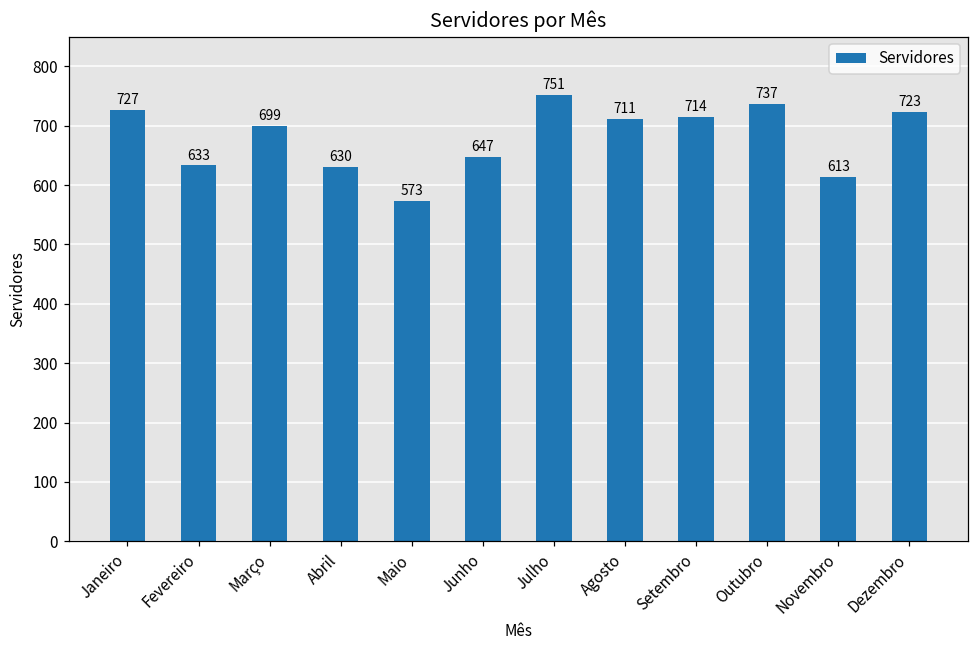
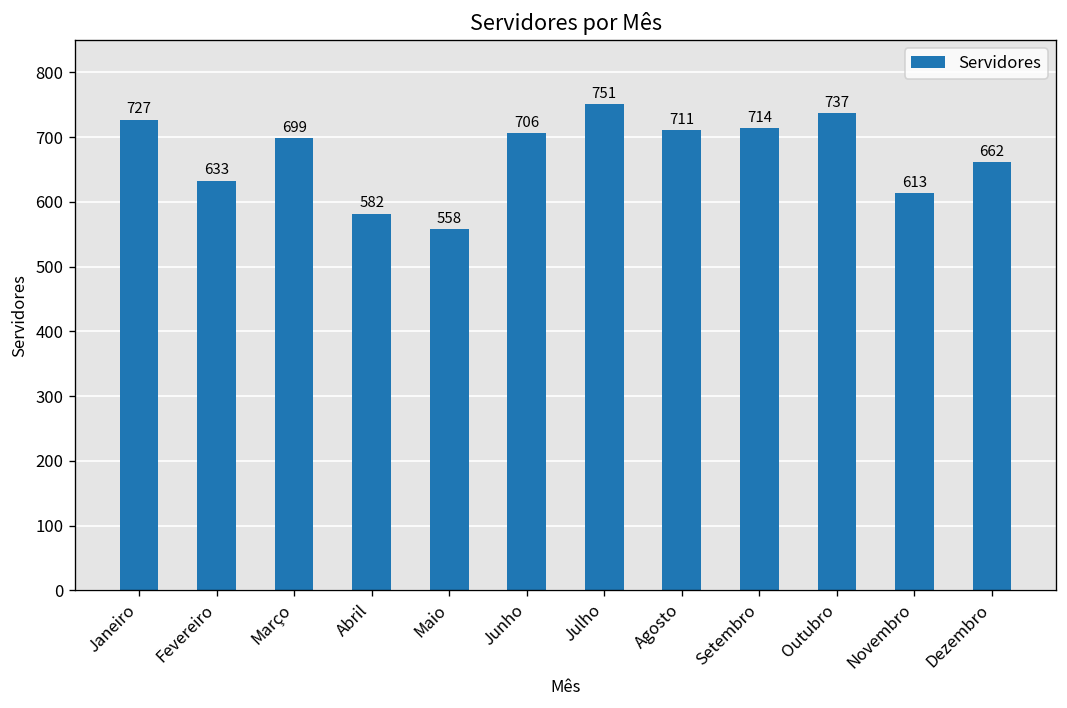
Abril: 630 -> 582
Maio: 573 -> 558
Junho: 647 -> 706
Dezembro: 723 -> 662
